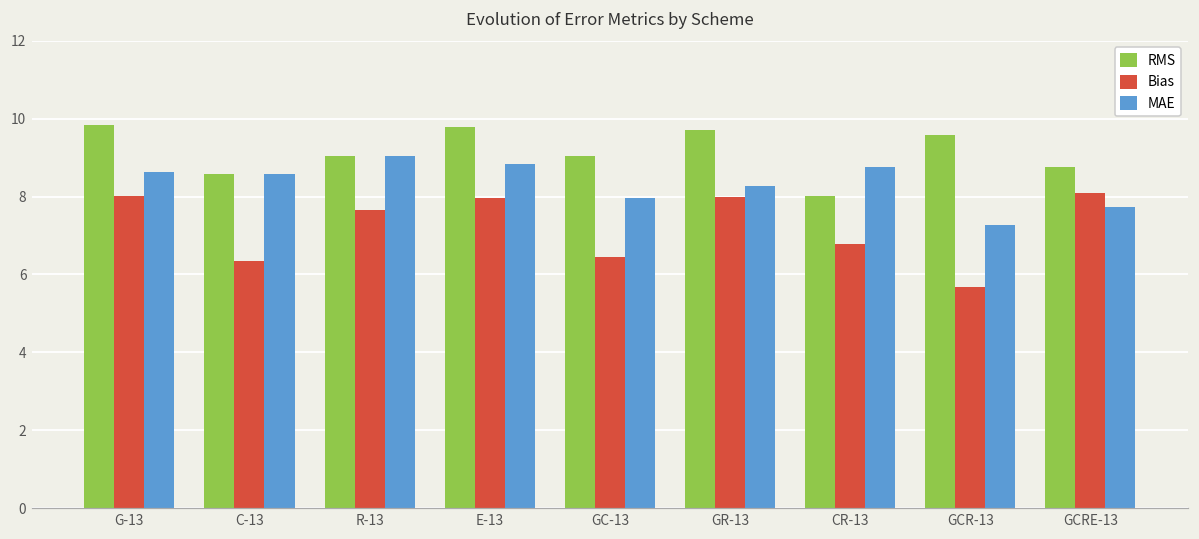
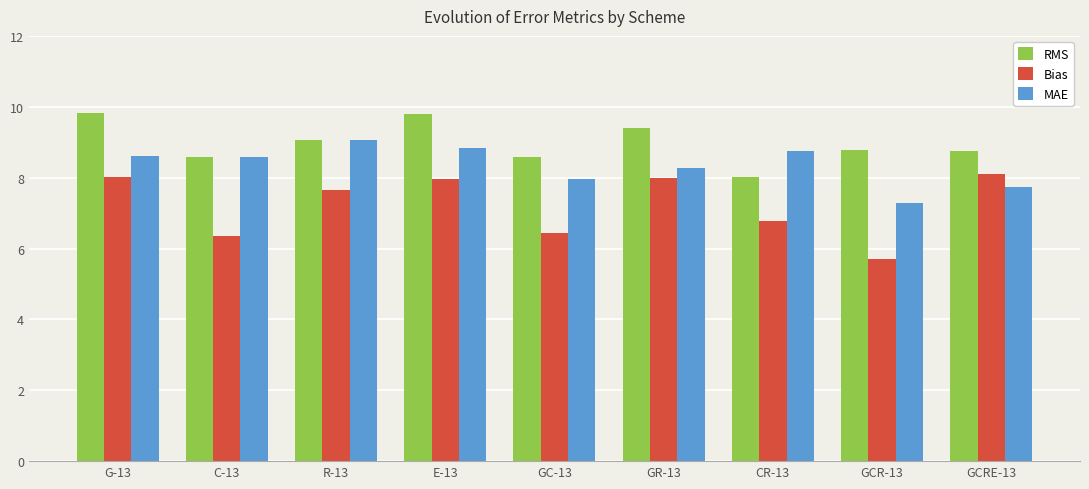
RMS, GC-13: 9.0 -> 8.6
RMS, GR-13: 9.7 -> 9.4
RMS, GCR-13: 9.6 -> 8.8
